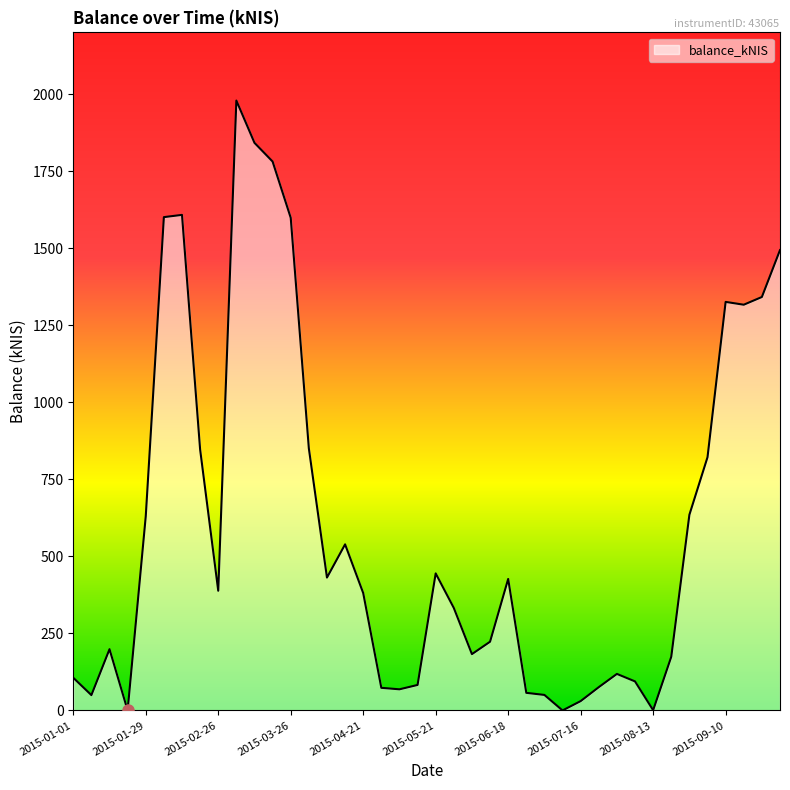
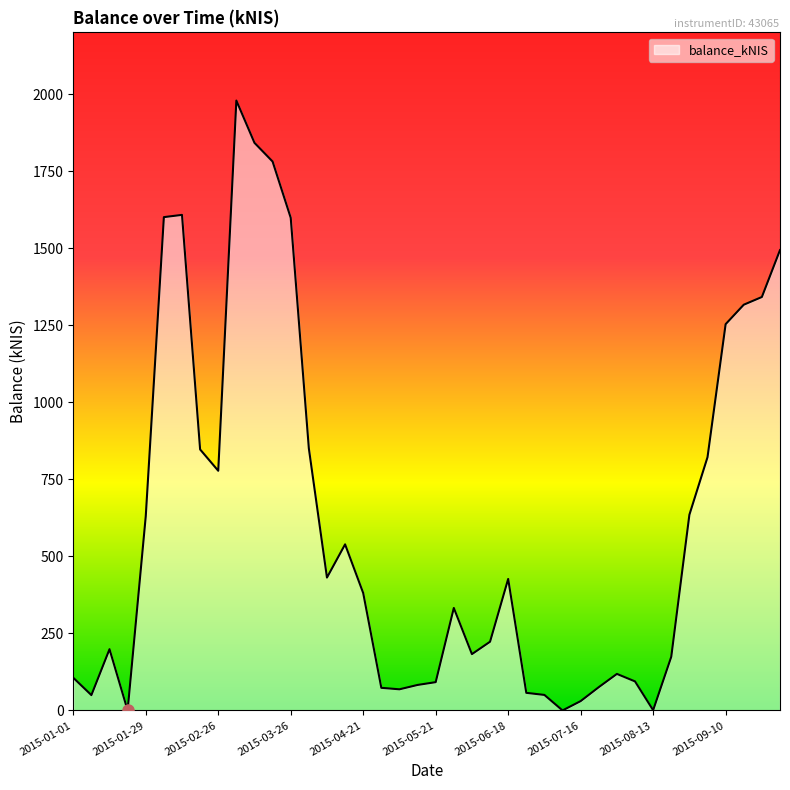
balance_kNIS, 2015-02-26: 390 -> 780
balance_kNIS, 2015-05-21: 440 -> 90
balance_kNIS, 2015-09-10: 1330 -> 1250
